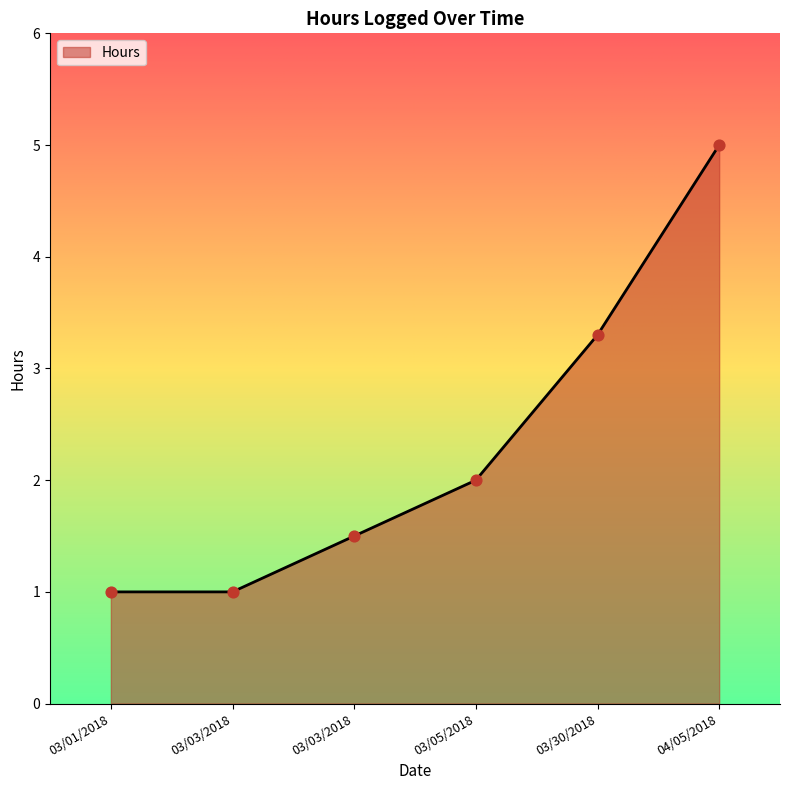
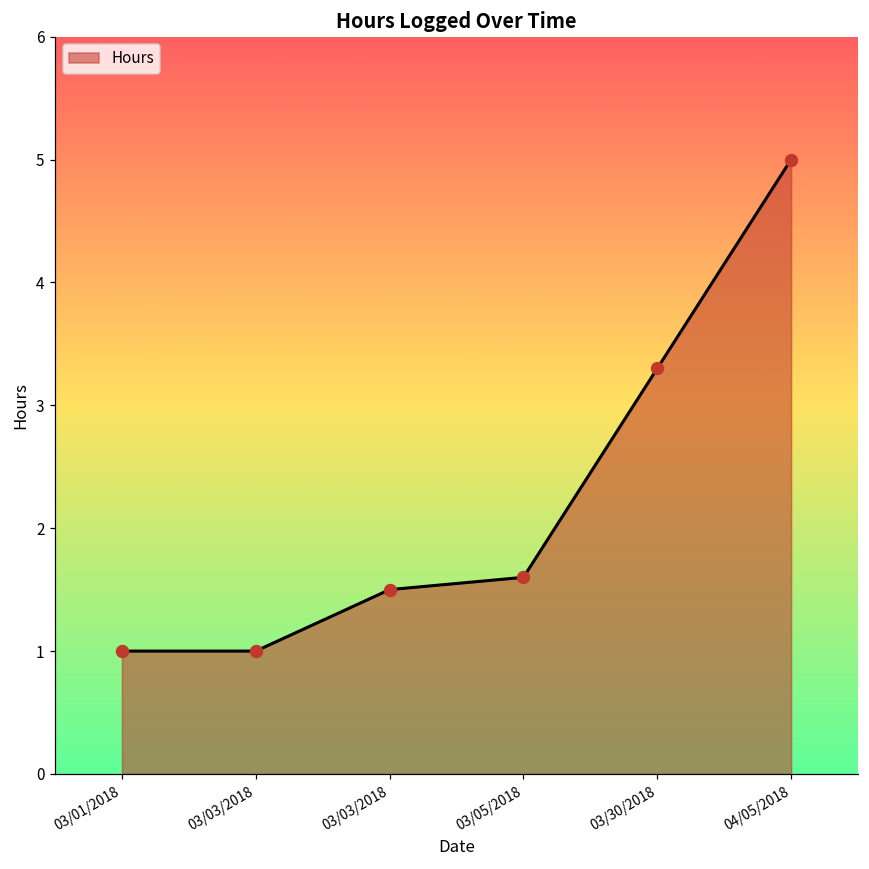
03/05/2018: 2.0 -> 1.6
